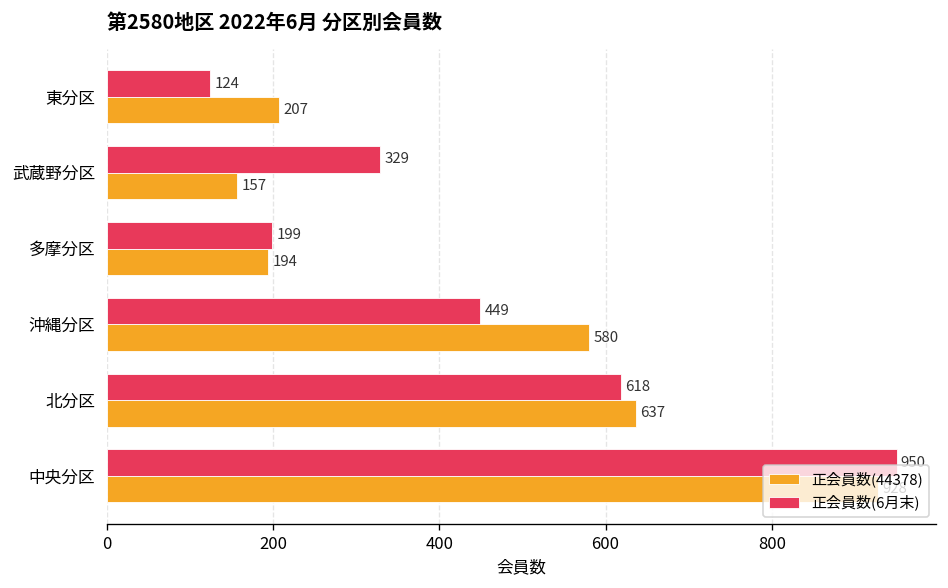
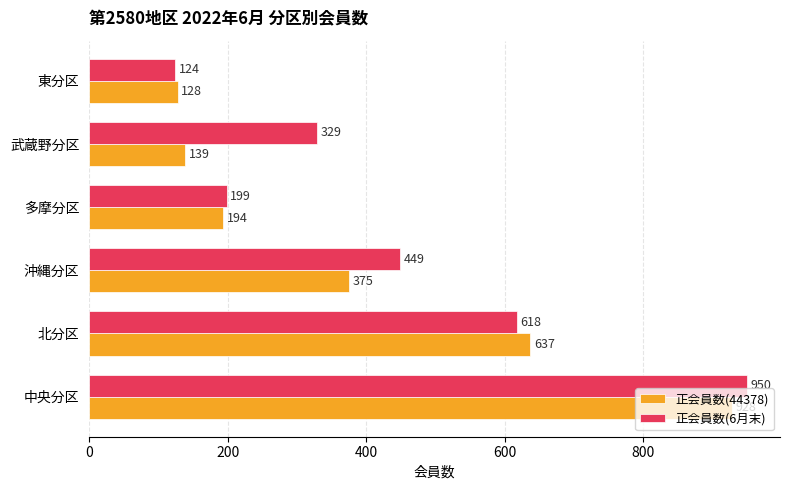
正会員数(44378), 東分区: 207 -> 128
正会員数(44378), 武蔵野分区: 157 -> 139
正会員数(44378), 沖縄分区: 580 -> 375
